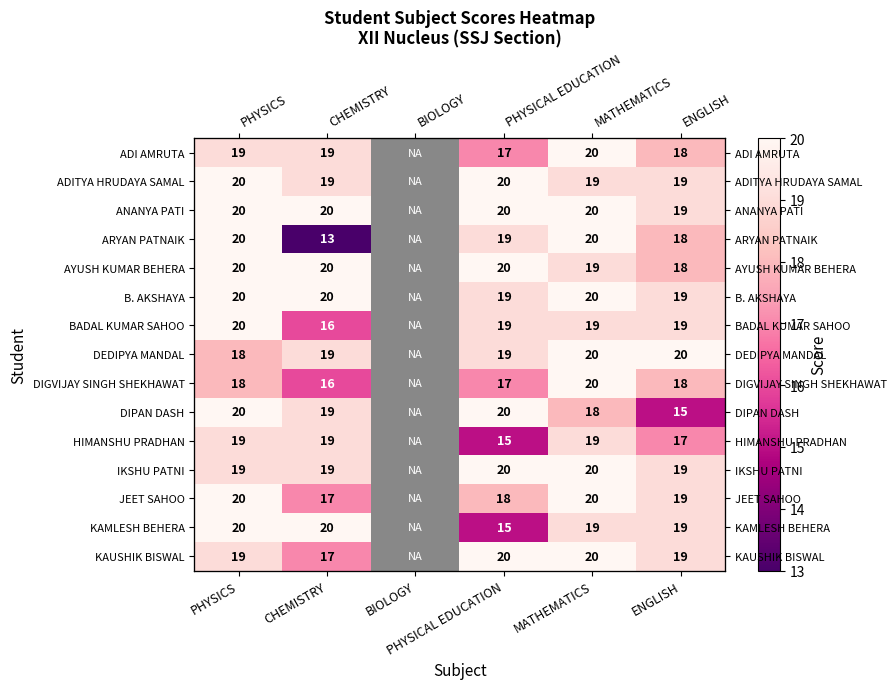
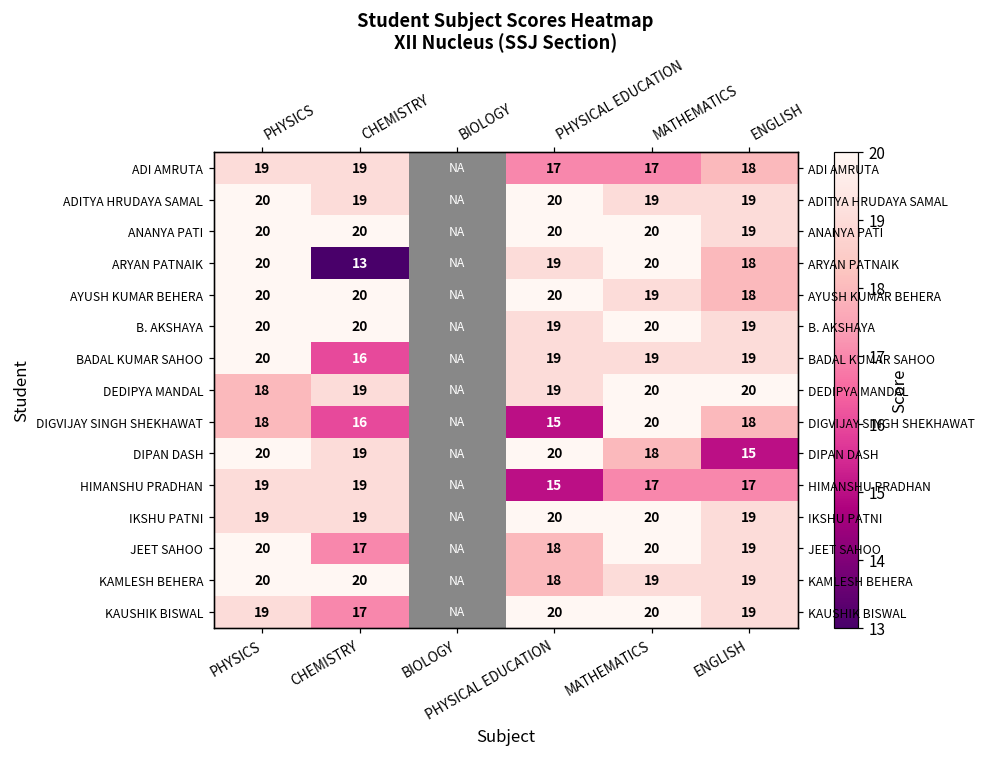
ADI AMRUTA, MATHEMATICS: 20 -> 17
DIGVIJAY SINGH SHEKHAWAT, PHYSICAL EDUCATION: 17 -> 15
HIMANSHU PRADHAN, MATHEMATICS: 19 -> 17
KAMLESH BEHERA, PHYSICAL EDUCATION: 15 -> 18
